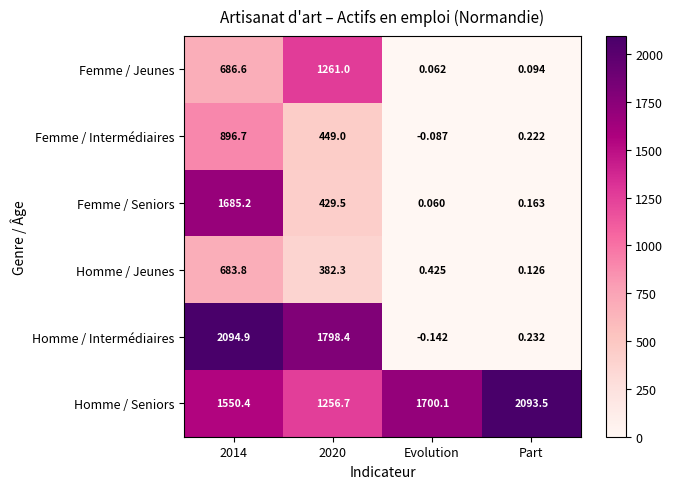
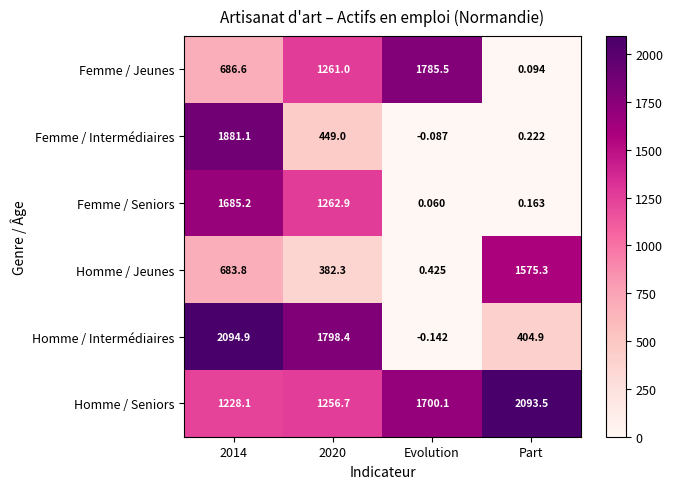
Femme / Jeunes, Evolution: 0.062 -> 1785.5
Femme / Intermédiaires, 2014: 896.7 -> 1881.1
Femme / Seniors, 2020: 429.5 -> 1262.9
Homme / Jeunes, Part: 0.126 -> 1575.3
Homme / Intermédiaires, Part: 0.232 -> 404.9
Homme / Seniors, 2014: 1550.4 -> 1228.1
